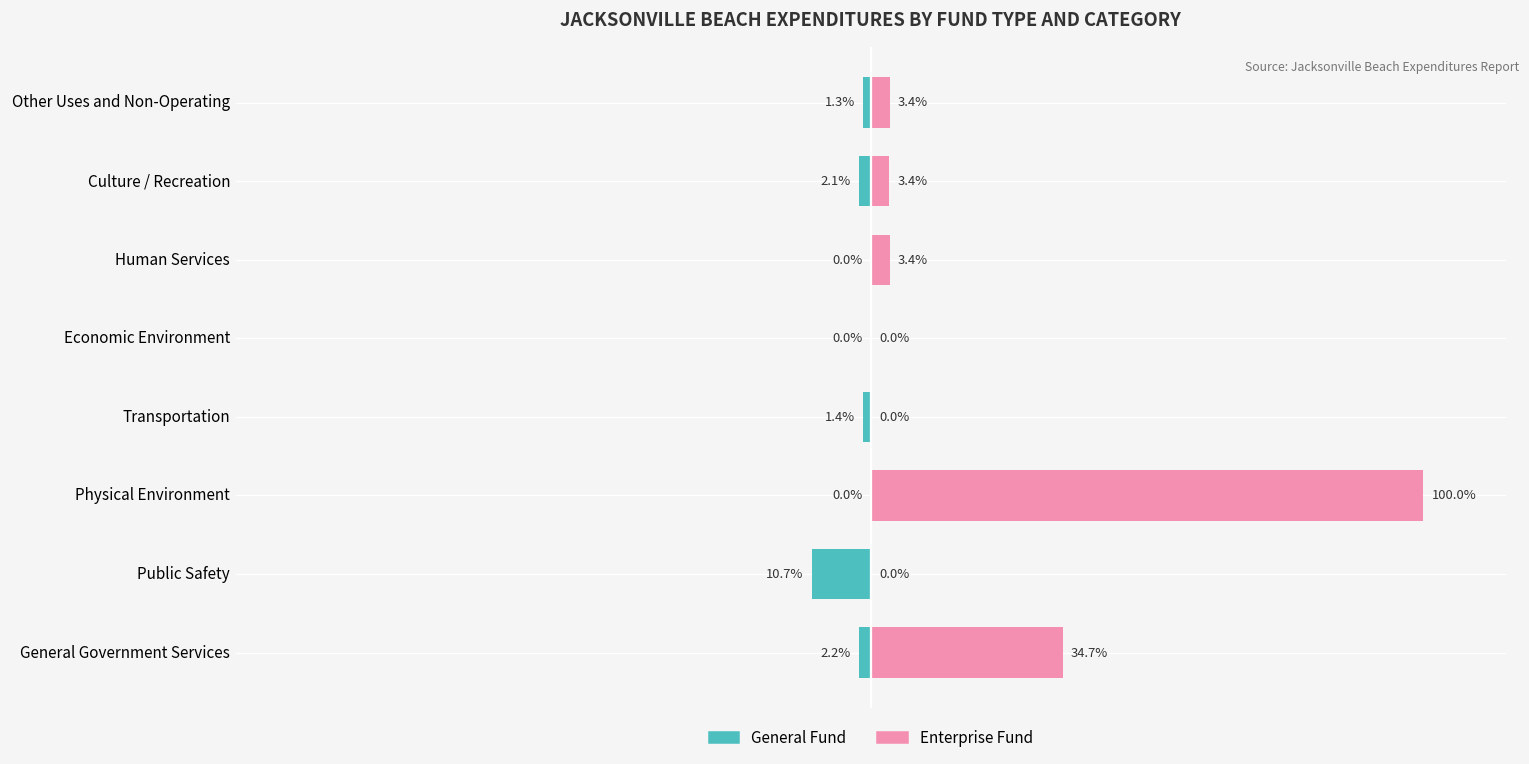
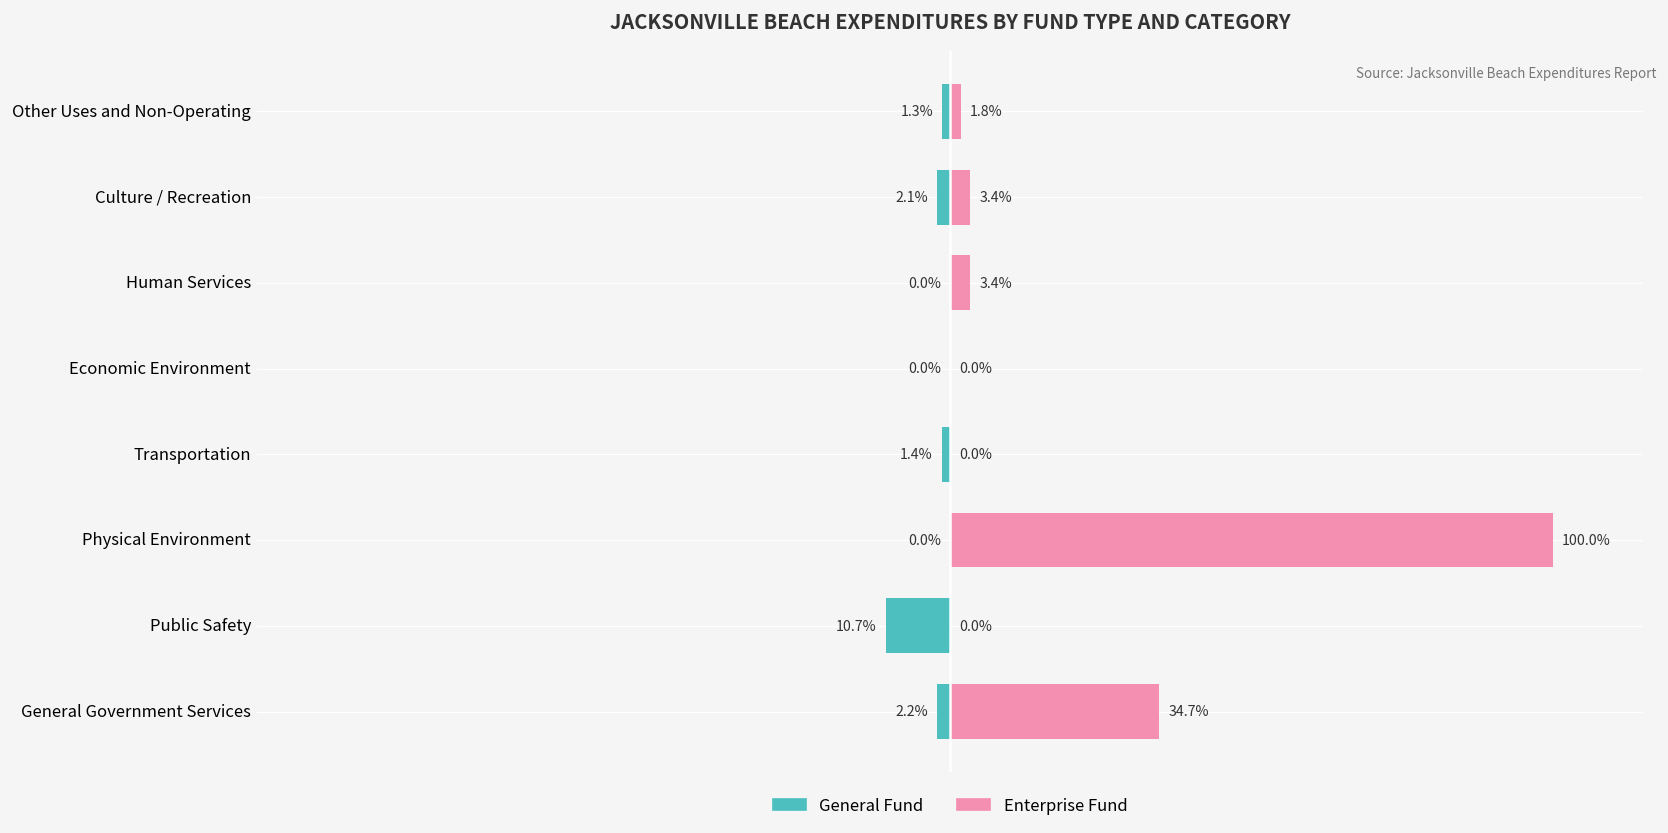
Enterprise Fund, Other Uses and Non-Operating: 3.4% -> 1.8%
